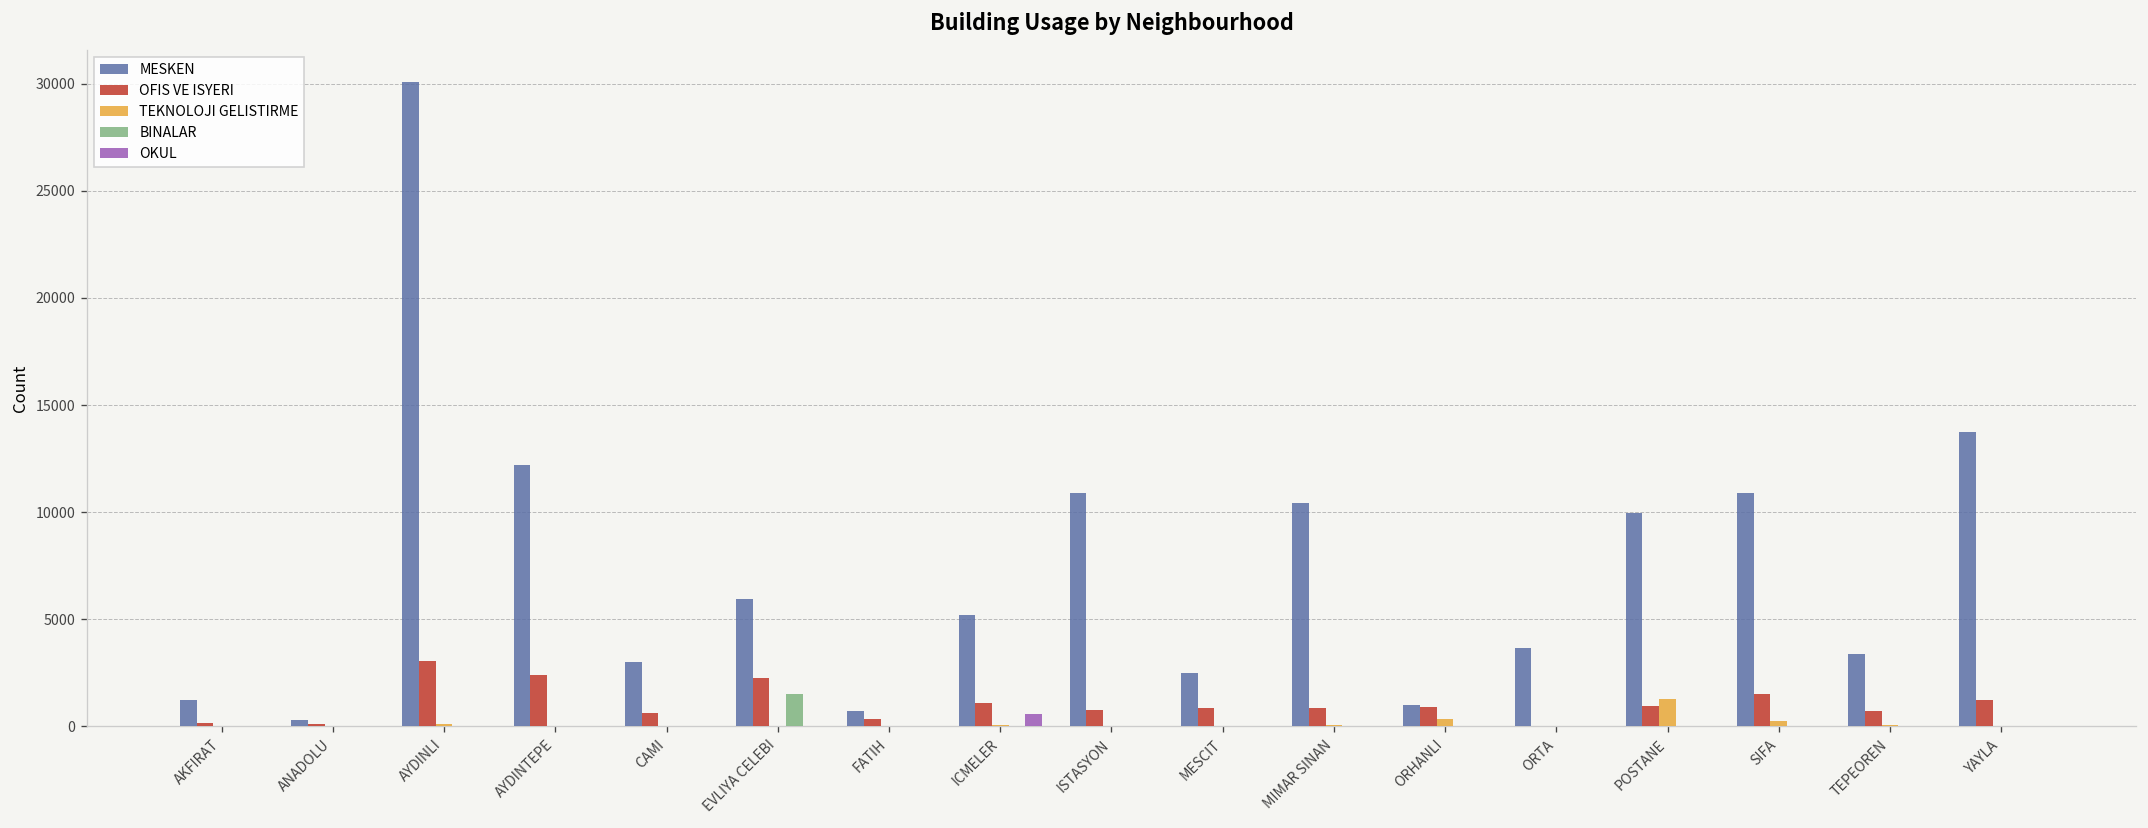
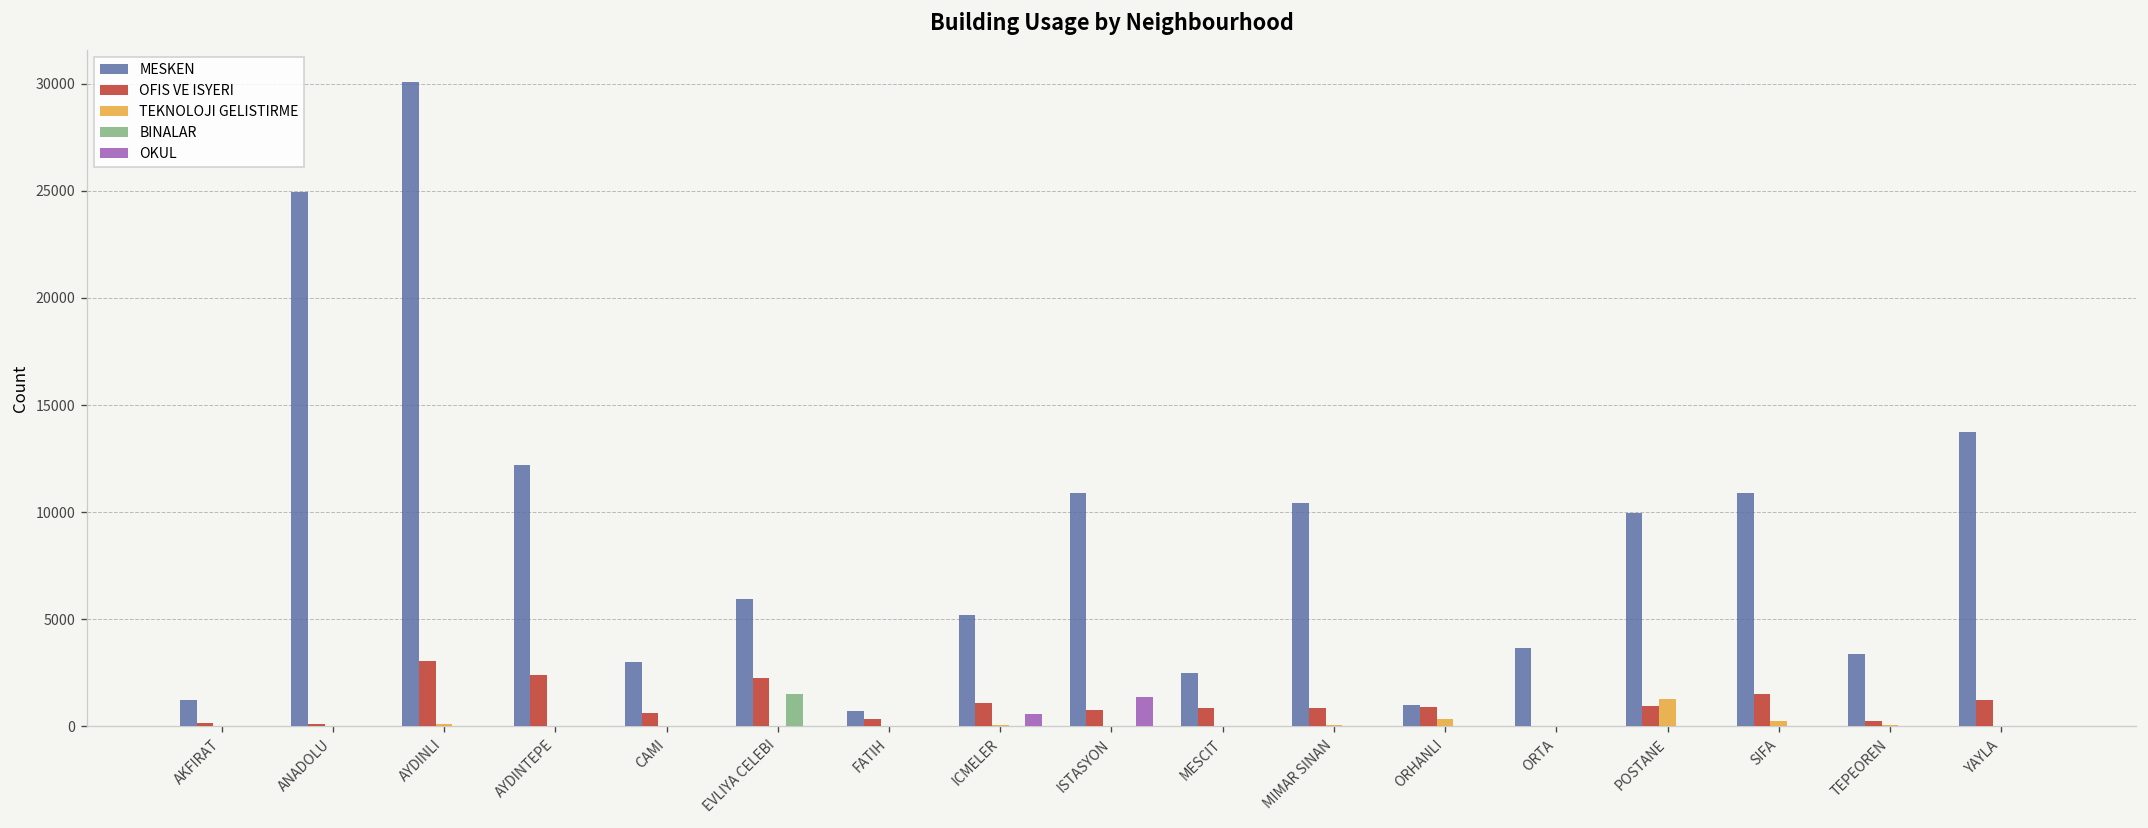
MESKEN, ANADOLU: 300 -> 24900
OKUL, ISTASYON: 0 -> 1400
OFIS VE ISYERI, TEPEOREN: 700 -> 200
